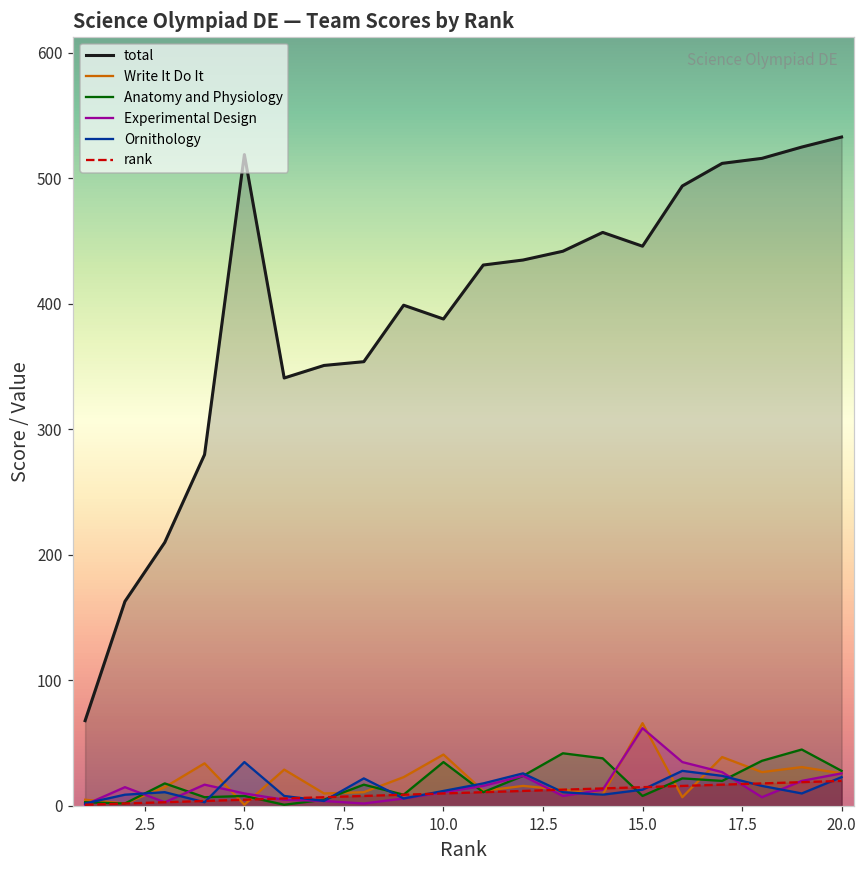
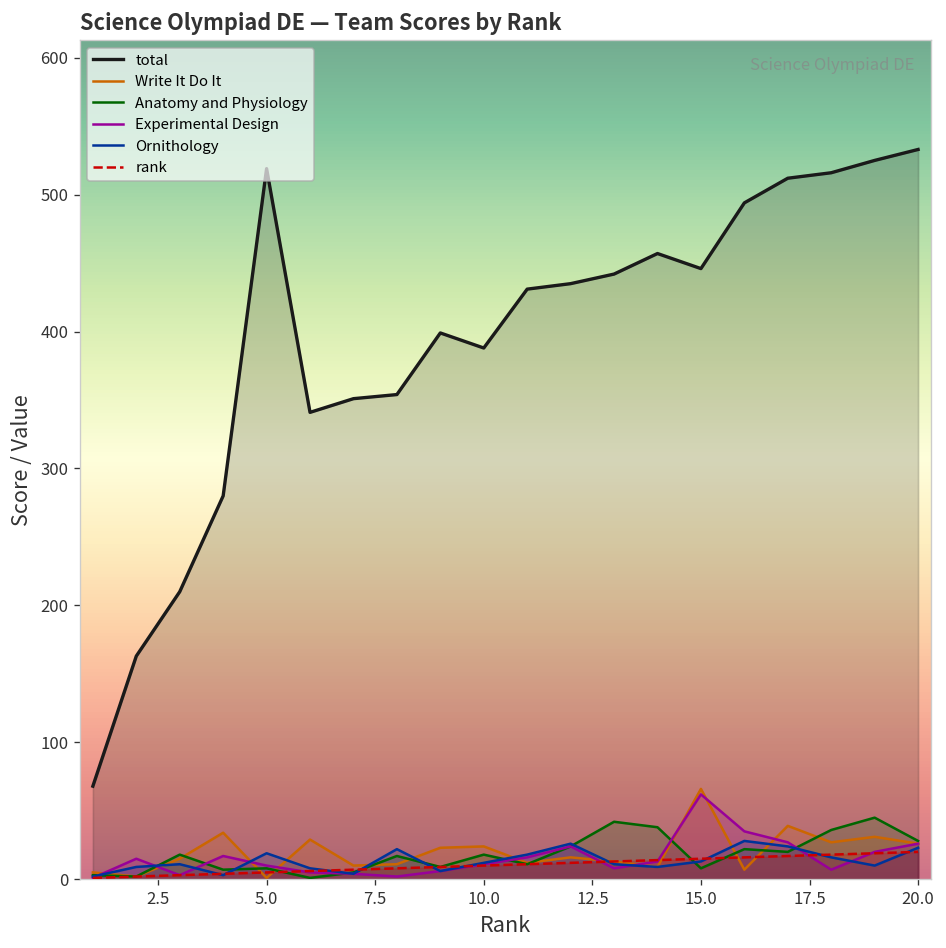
Ornithology, 5.0: 35 -> 19
Write It Do It, 10.0: 41 -> 24
Anatomy and Physiology, 10.0: 35 -> 18
